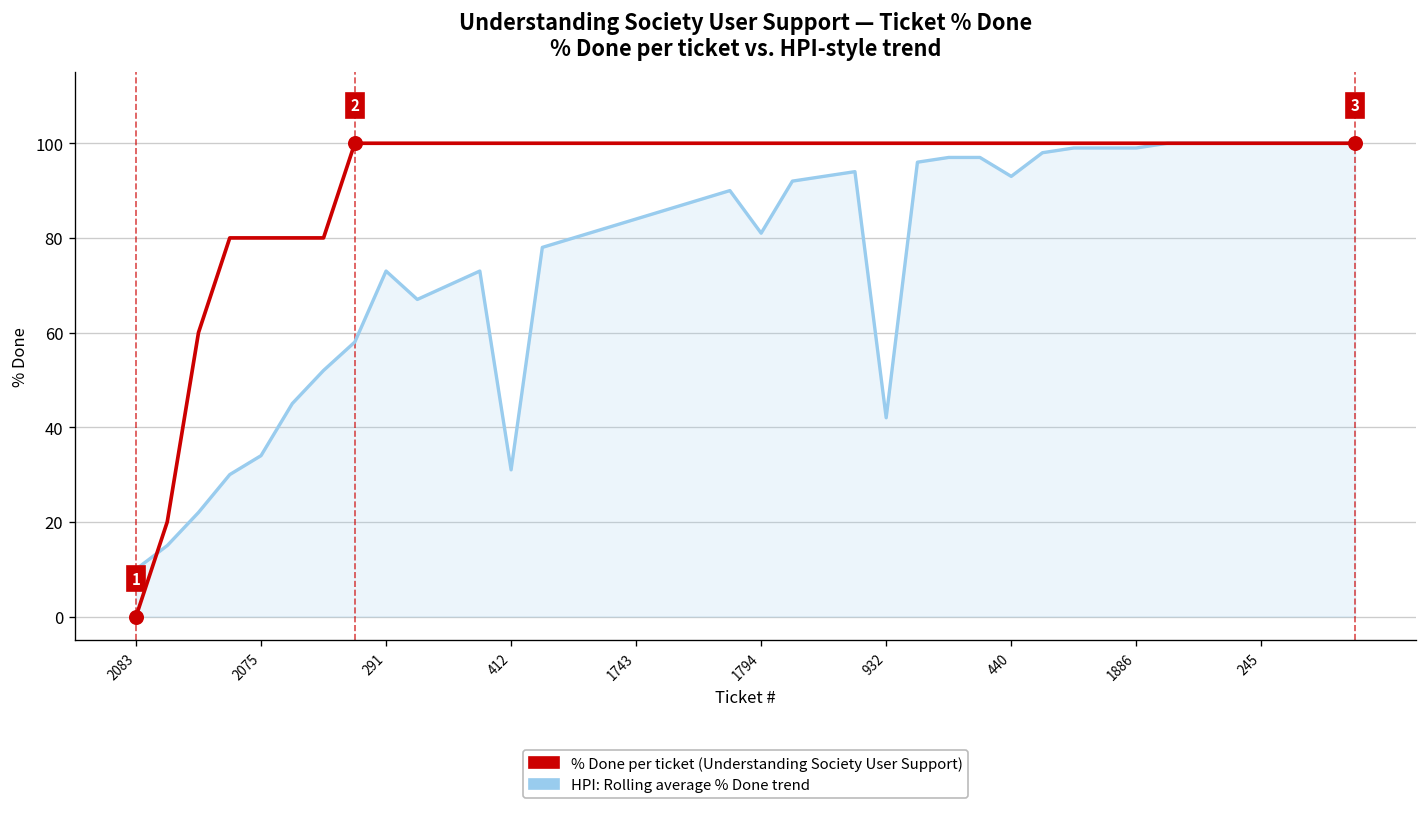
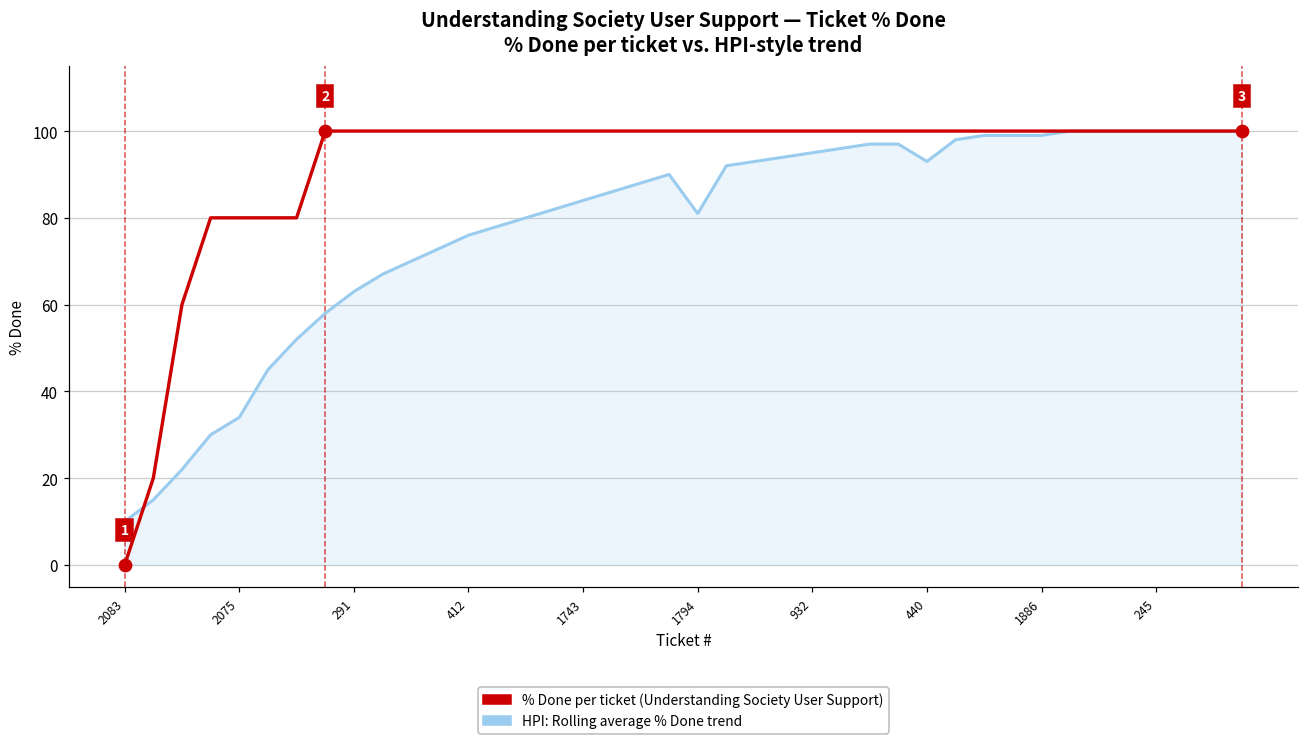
HPI: Rolling average % Done trend, 291: 73 -> 63
HPI: Rolling average % Done trend, 412: 31 -> 76
HPI: Rolling average % Done trend, 932: 42 -> 95
